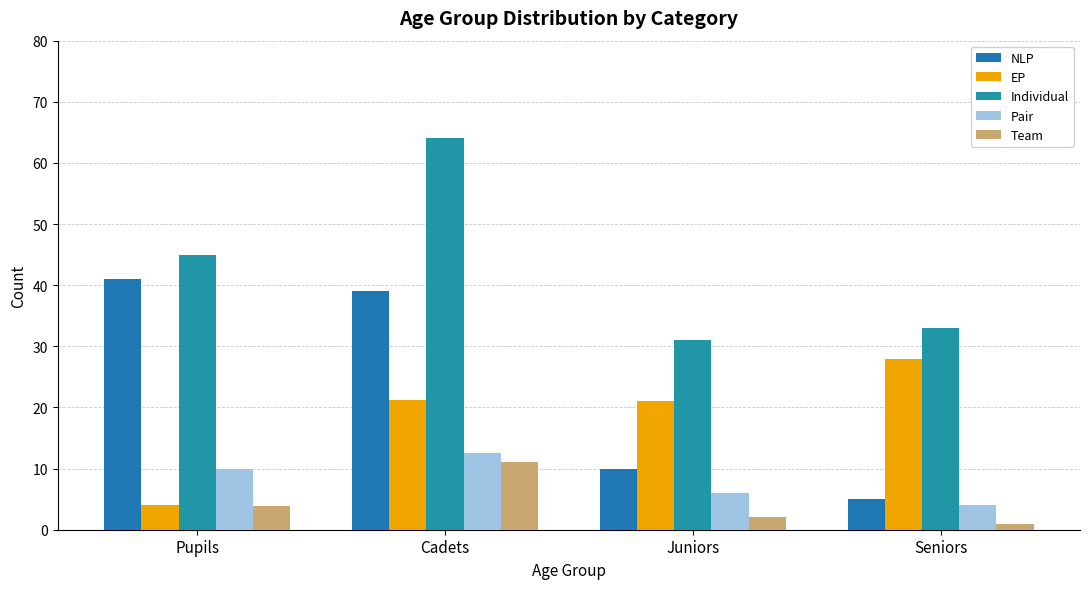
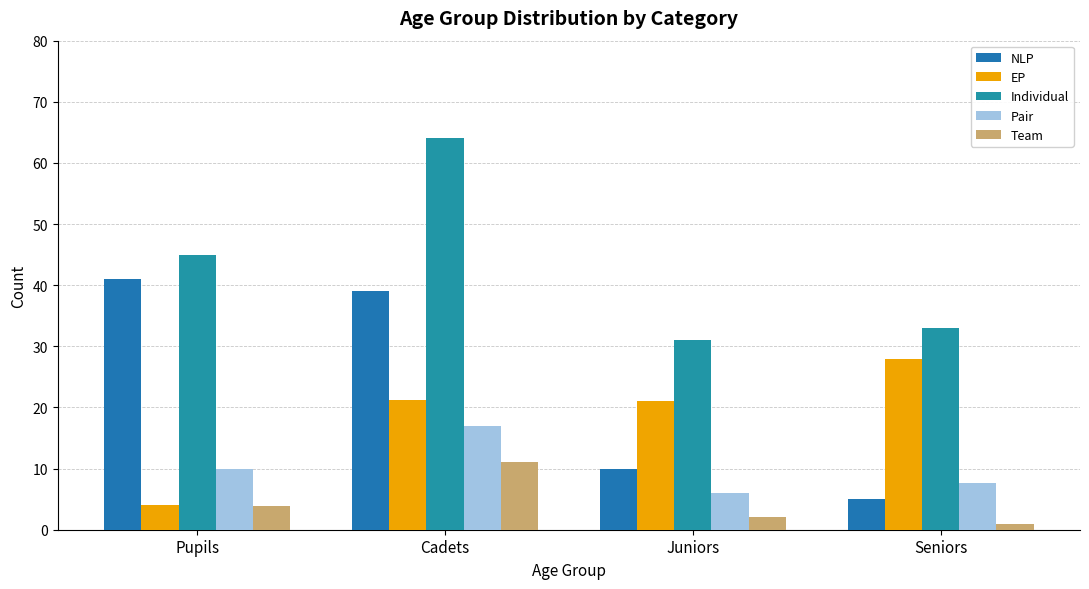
Pair, Cadets: 13 -> 17
Pair, Seniors: 4 -> 8
